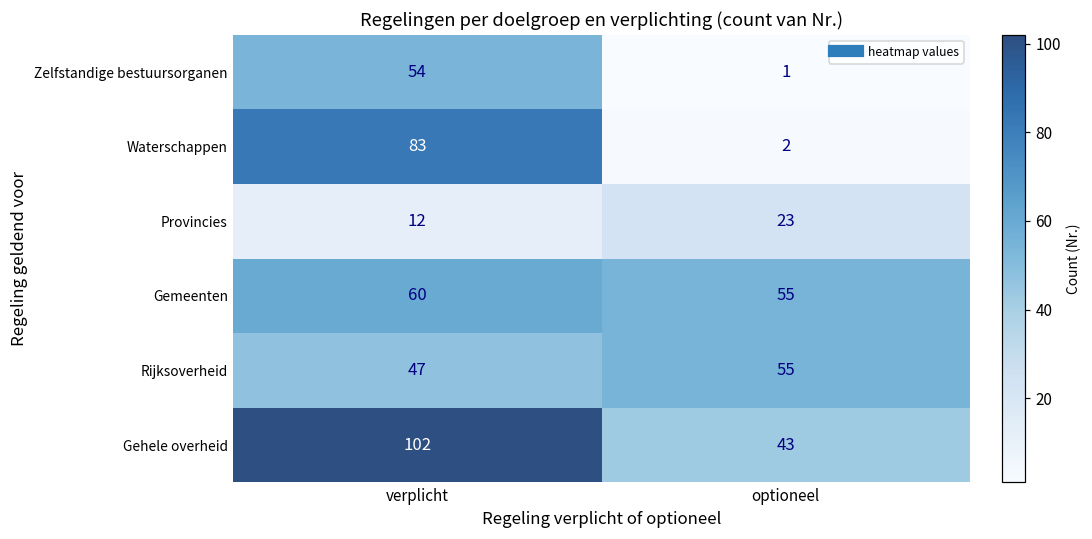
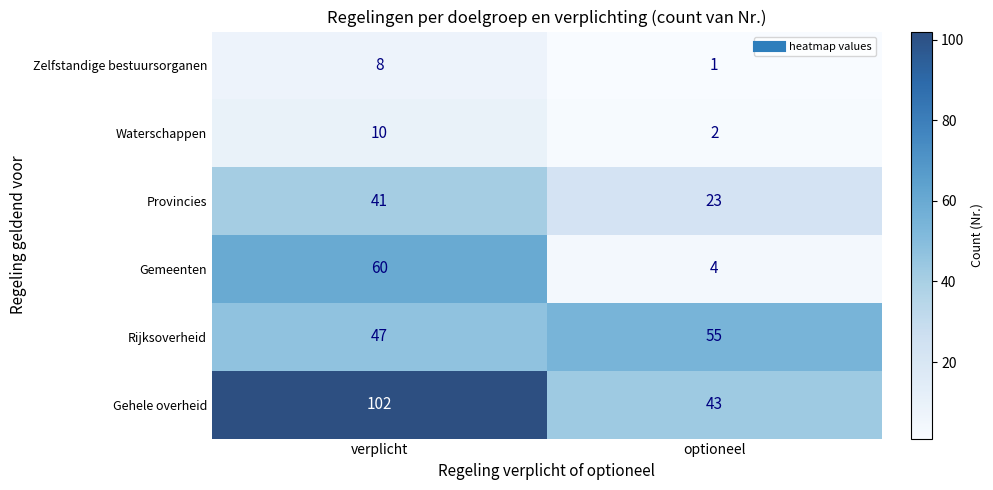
Zelfstandige bestuursorganen, verplicht: 54 -> 8
Waterschappen, verplicht: 83 -> 10
Provincies, verplicht: 12 -> 41
Gemeenten, optioneel: 55 -> 4
